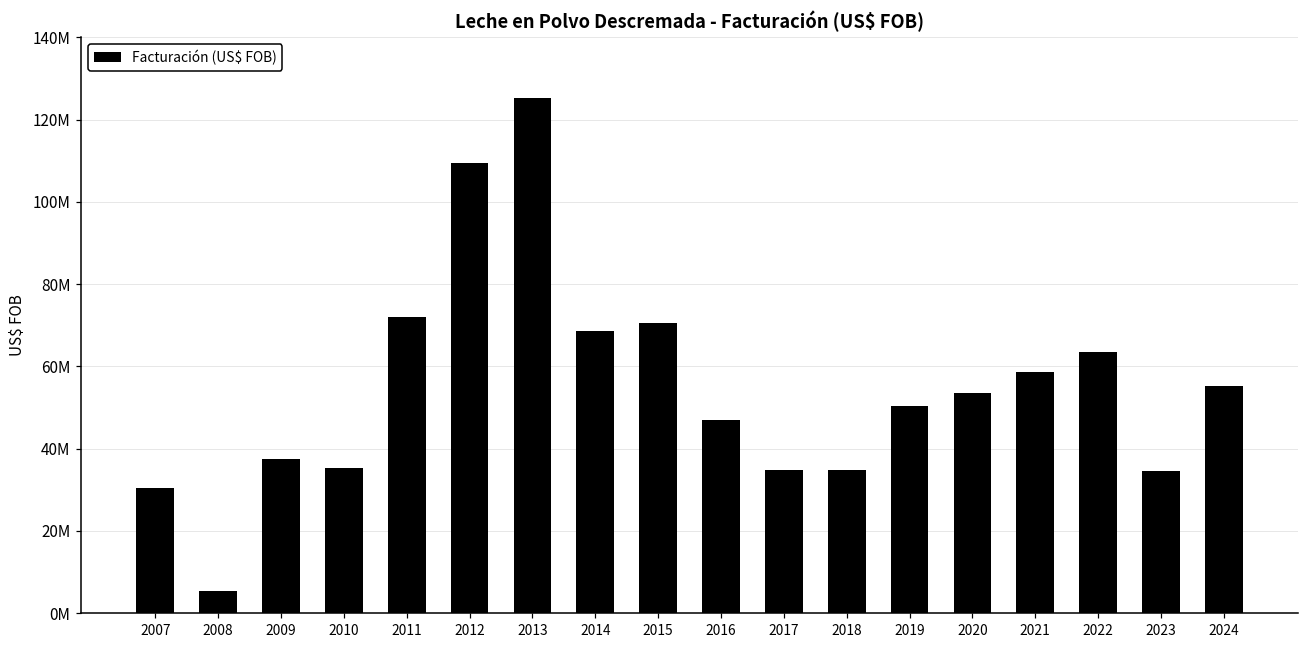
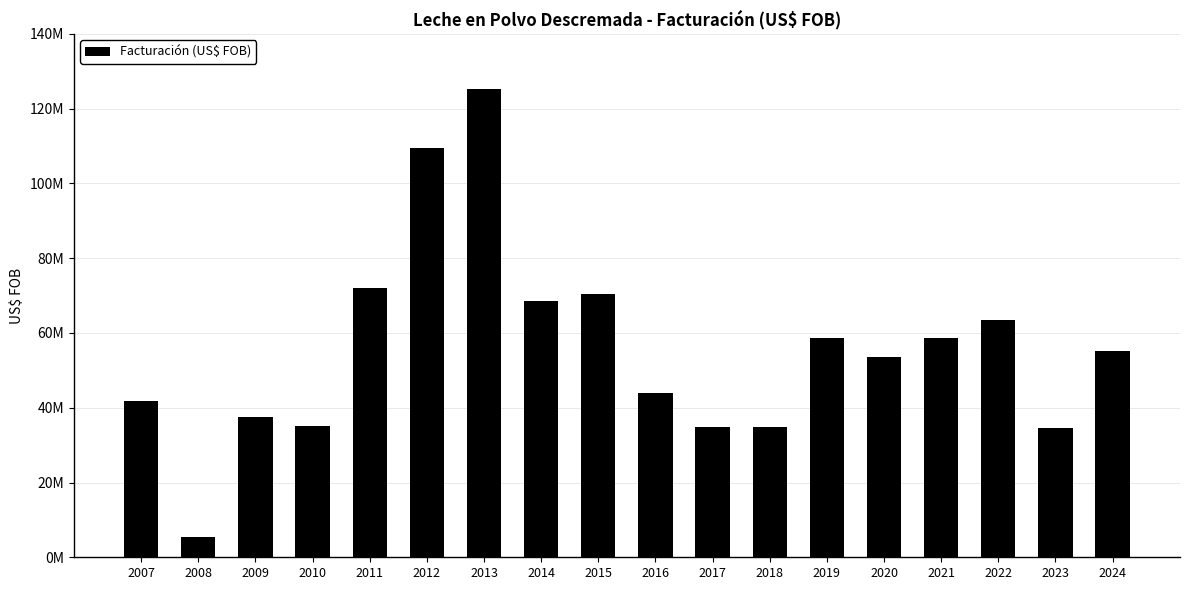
2007: 30000000 -> 42000000
2016: 47000000 -> 44000000
2019: 50000000 -> 59000000
